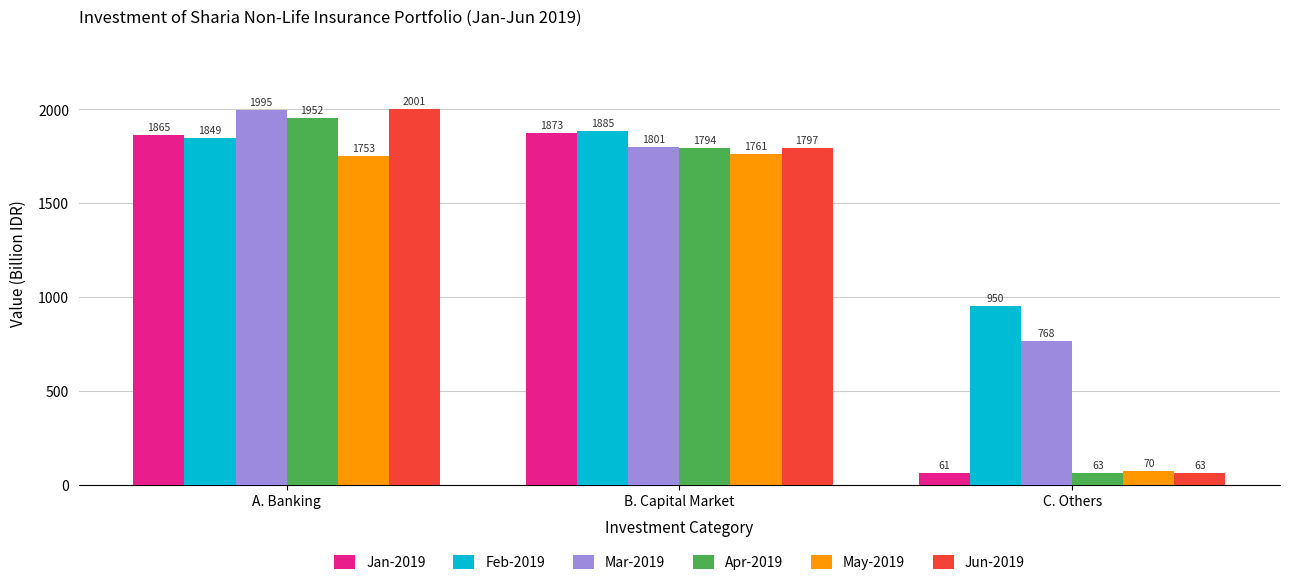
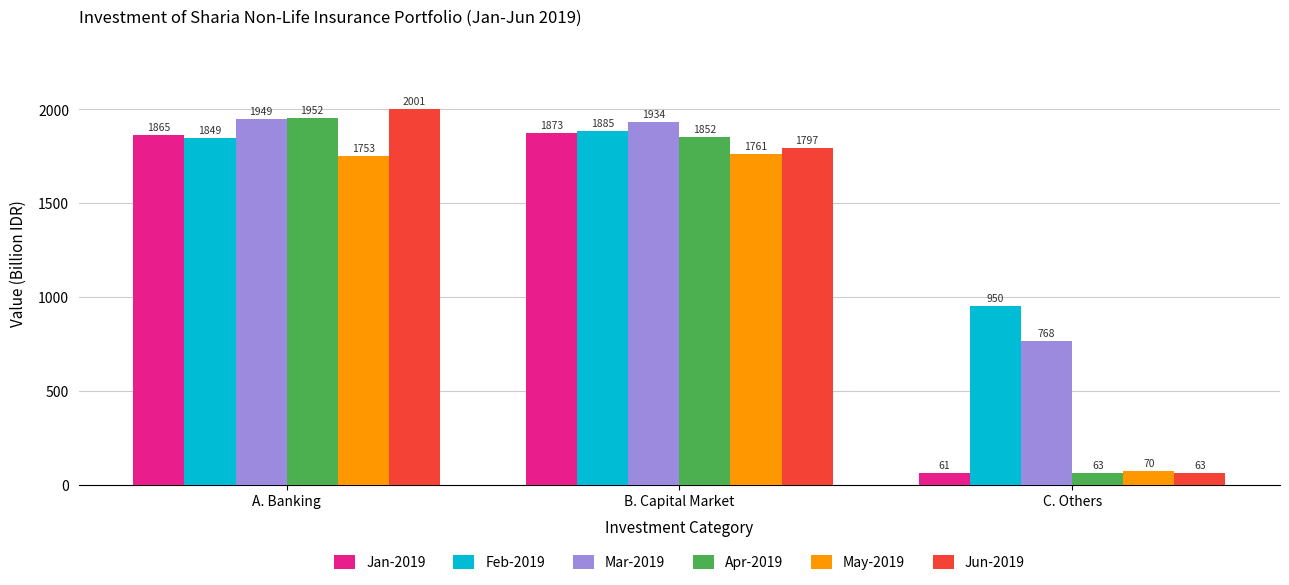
Mar-2019, A. Banking: 1995 -> 1949
Mar-2019, B. Capital Market: 1801 -> 1934
Apr-2019, B. Capital Market: 1794 -> 1852
